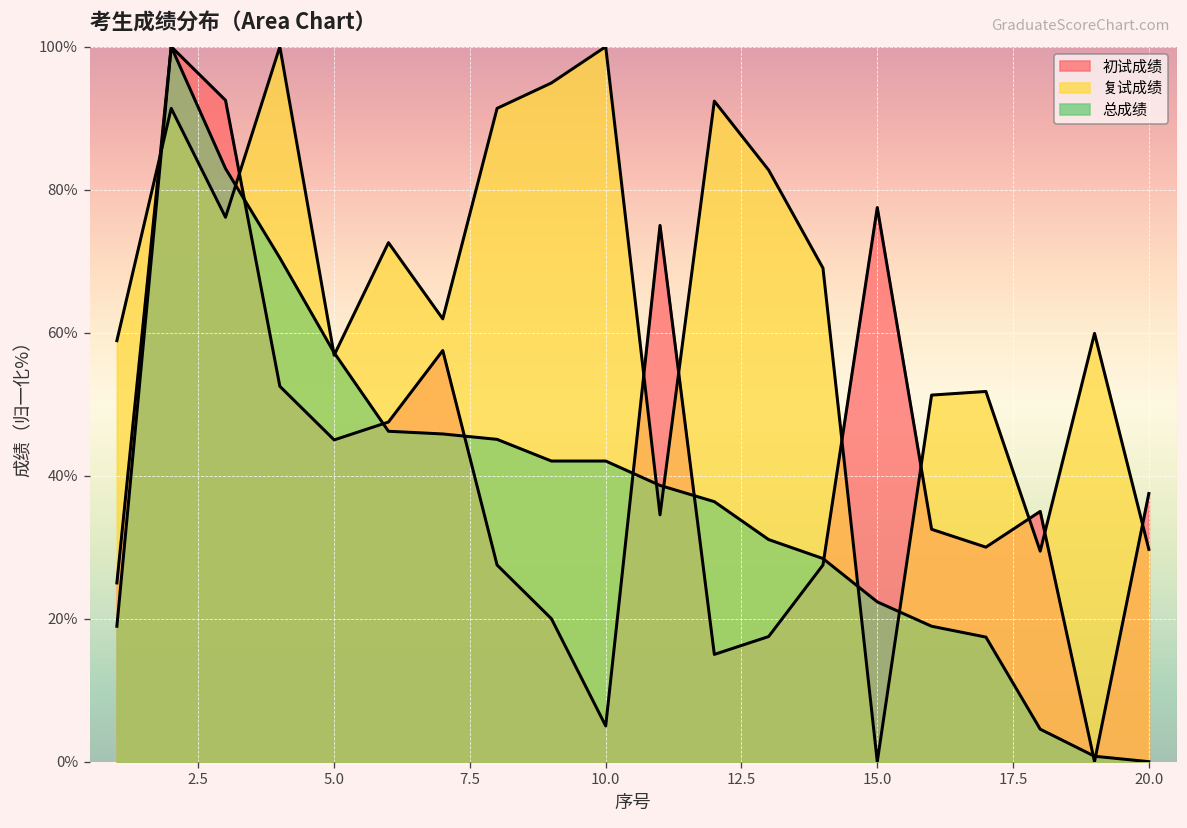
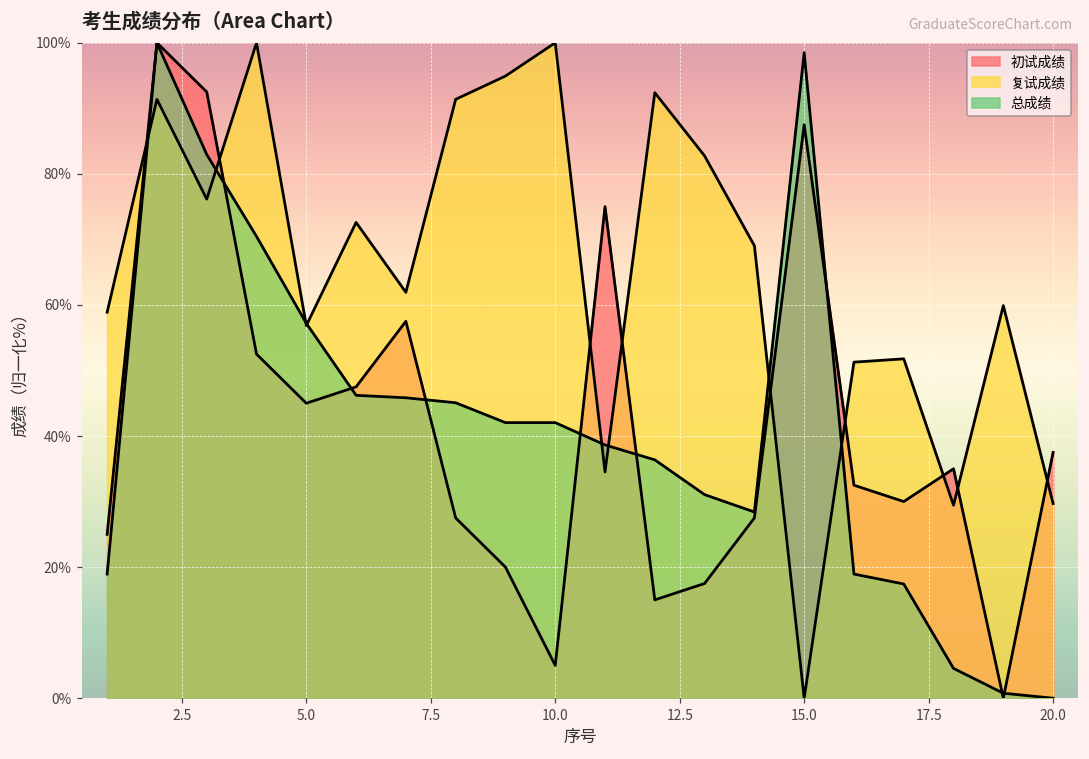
初试成绩, 15.0: 78% -> 88%
总成绩, 15.0: 22% -> 98%
